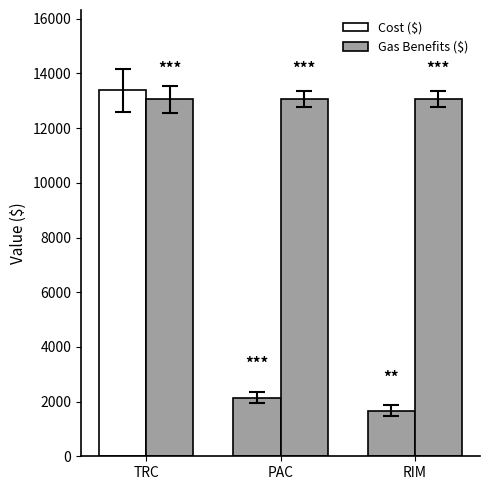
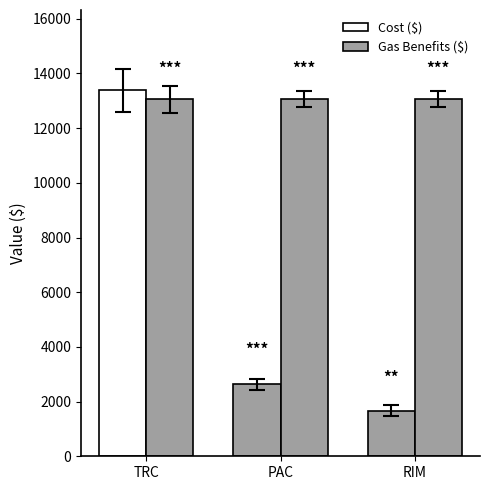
Cost ($), PAC: 2100 -> 2600
